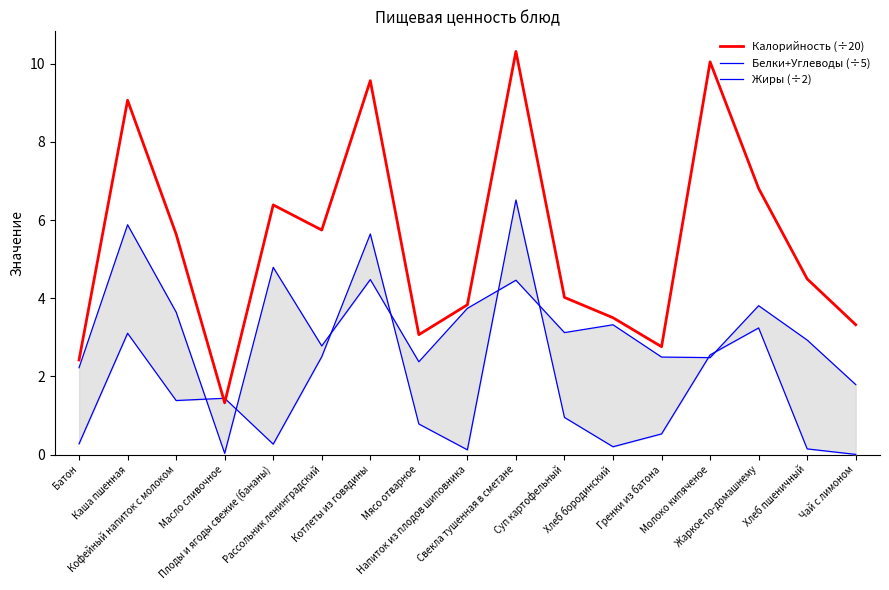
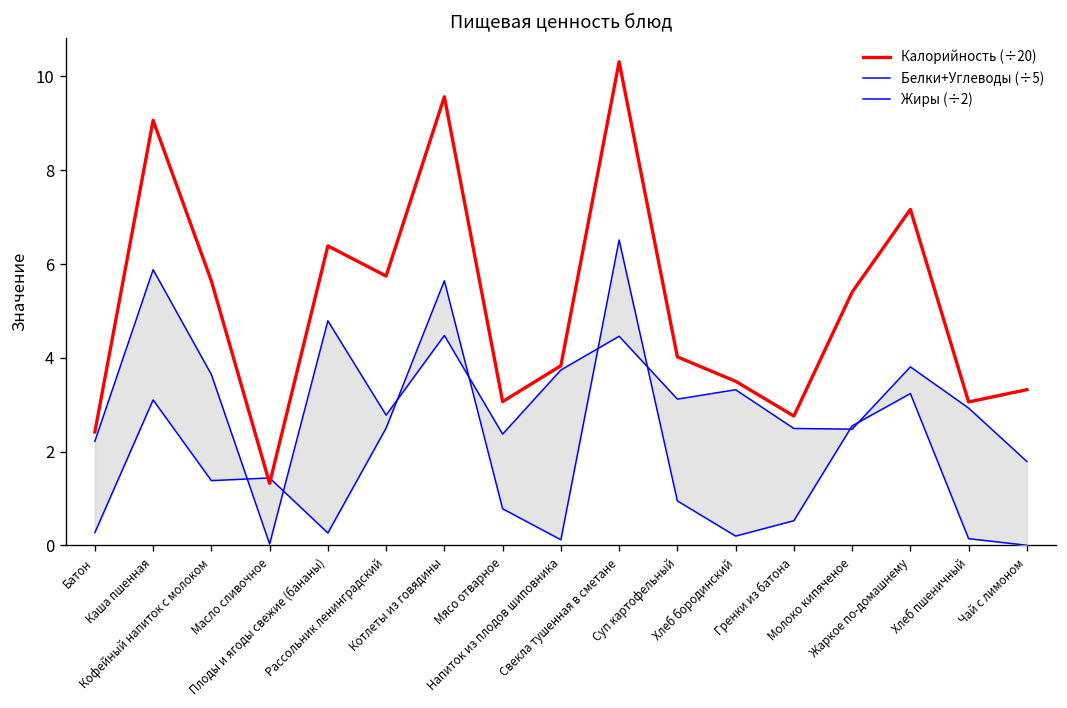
Калорийность (÷20), Молоко кипяченое: 10.0 -> 5.4
Калорийность (÷20), Жаркое по-домашнему: 6.8 -> 7.2
Калорийность (÷20), Хлеб пшеничный: 4.5 -> 3.1
